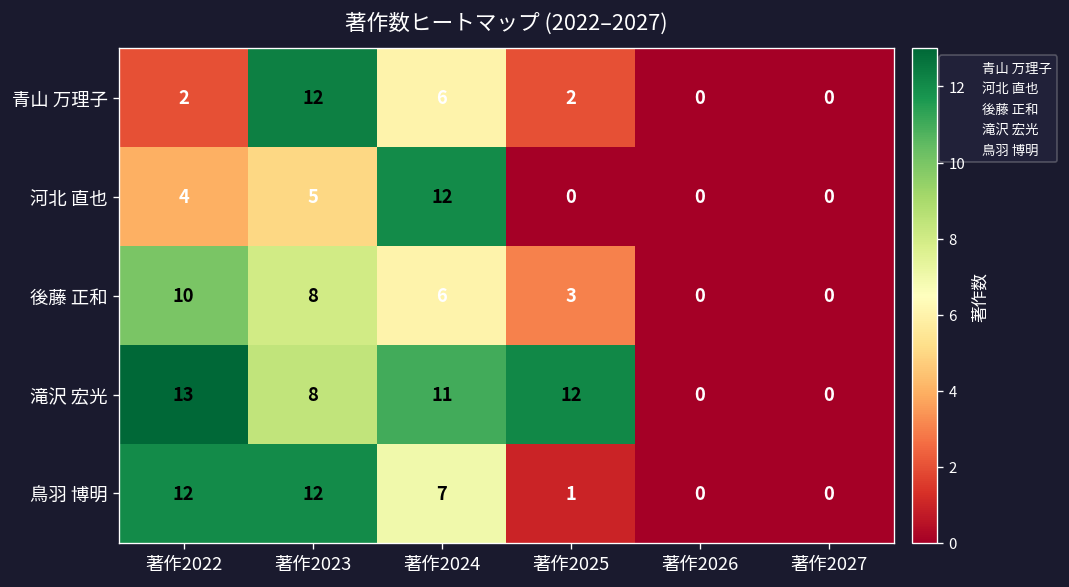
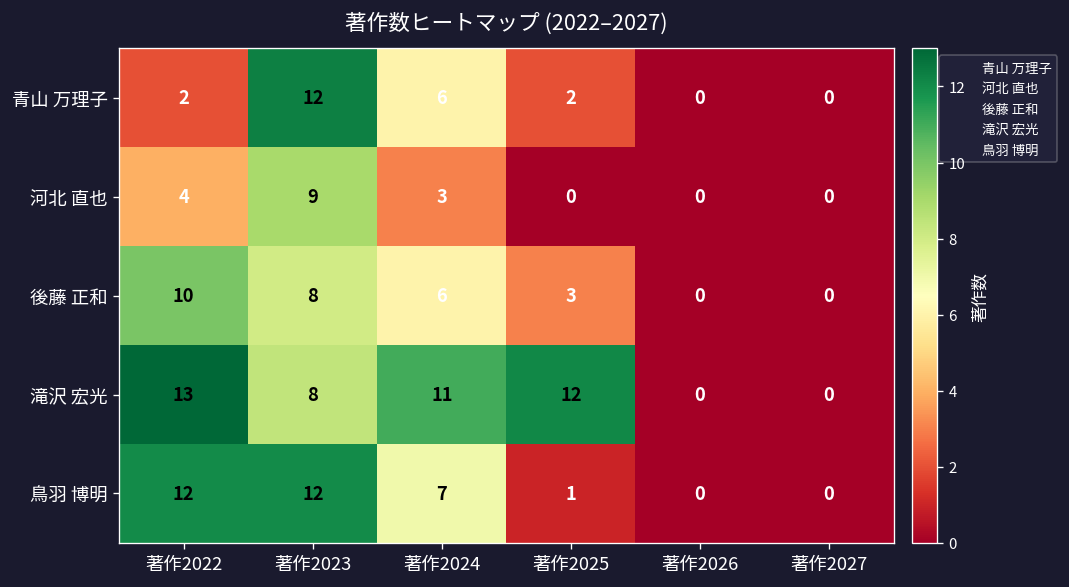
河北 直也, 著作2023: 5 -> 9
河北 直也, 著作2024: 12 -> 3
